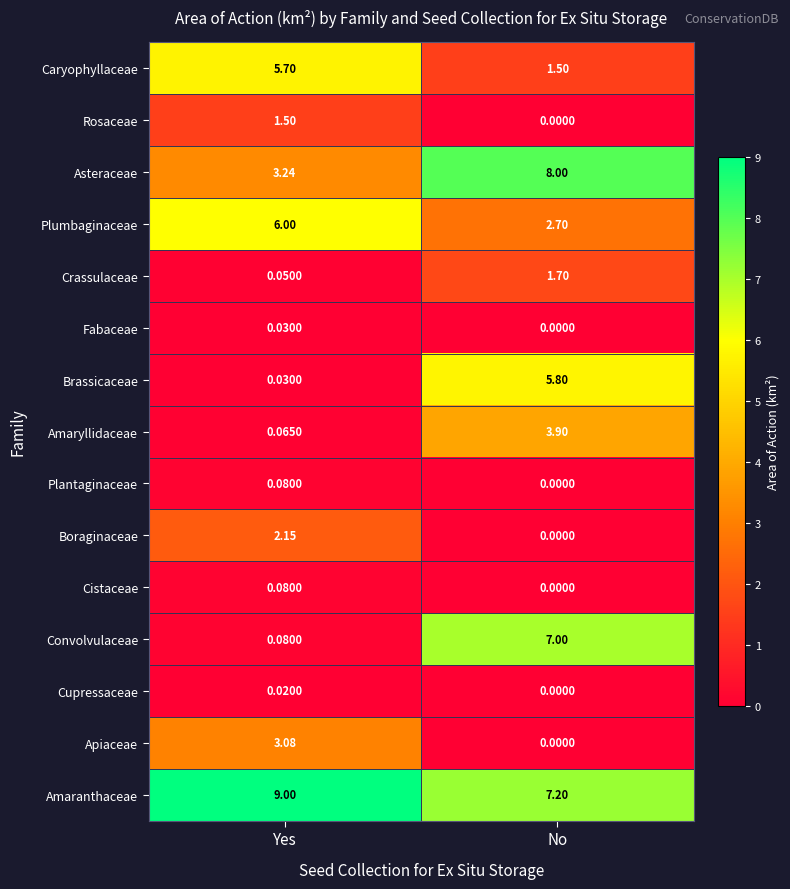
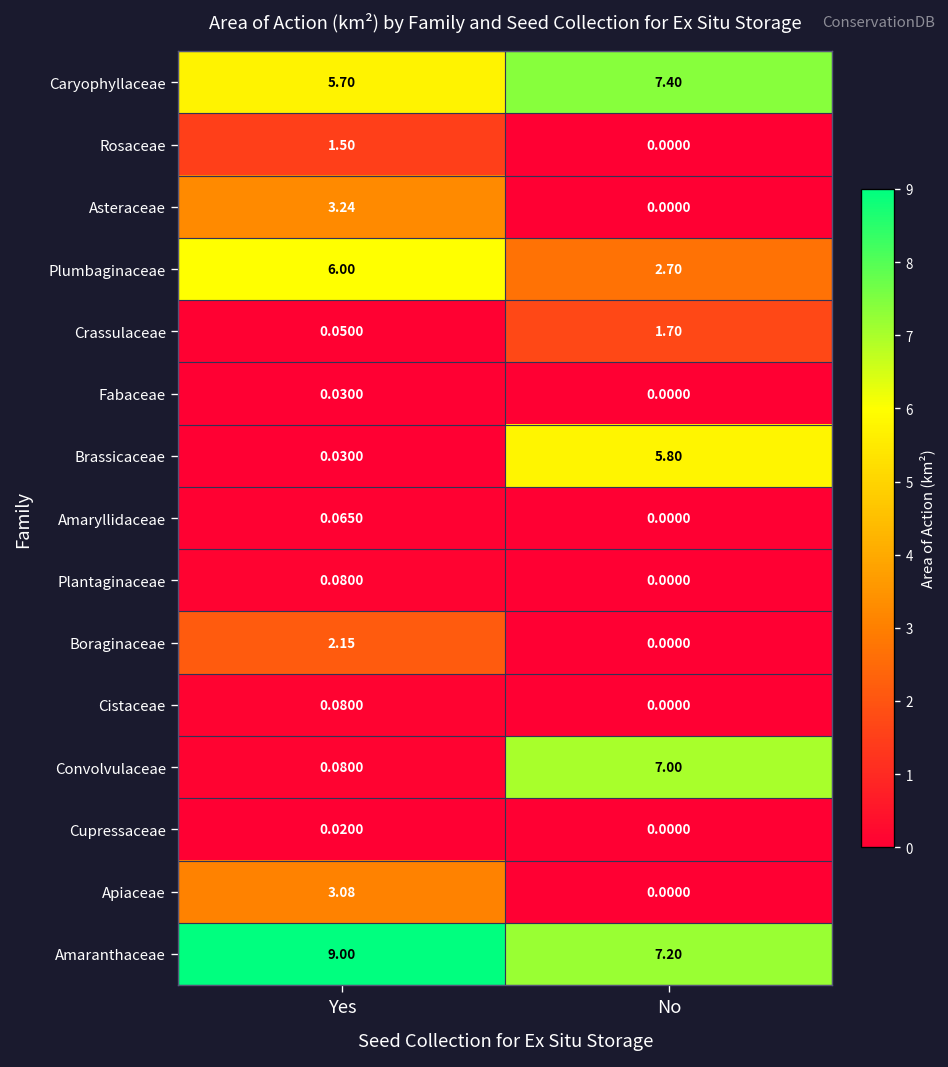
Caryophyllaceae, No: 1.50 -> 7.40
Asteraceae, No: 8.00 -> 0.0000
Amaryllidaceae, No: 3.90 -> 0.0000
